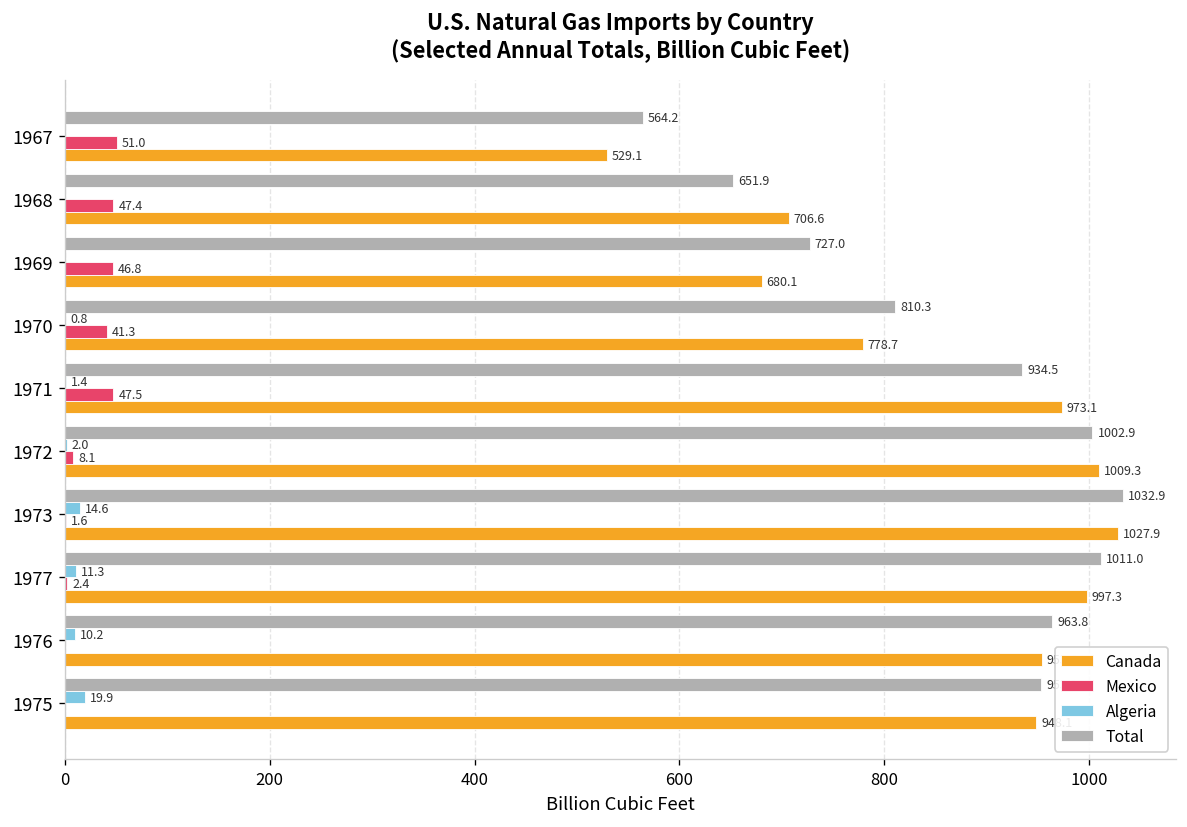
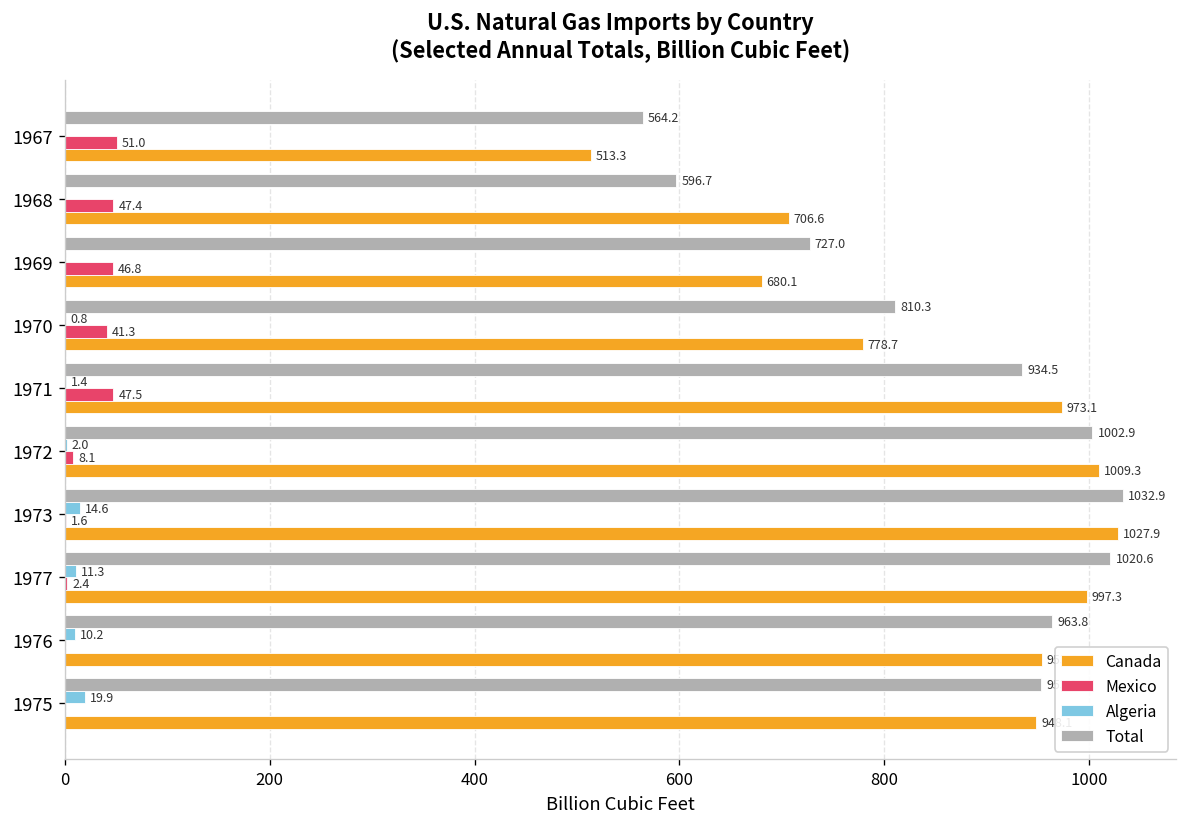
Canada, 1967: 529.1 -> 513.3
Total, 1968: 651.9 -> 596.7
Total, 1977: 1011.0 -> 1020.6
